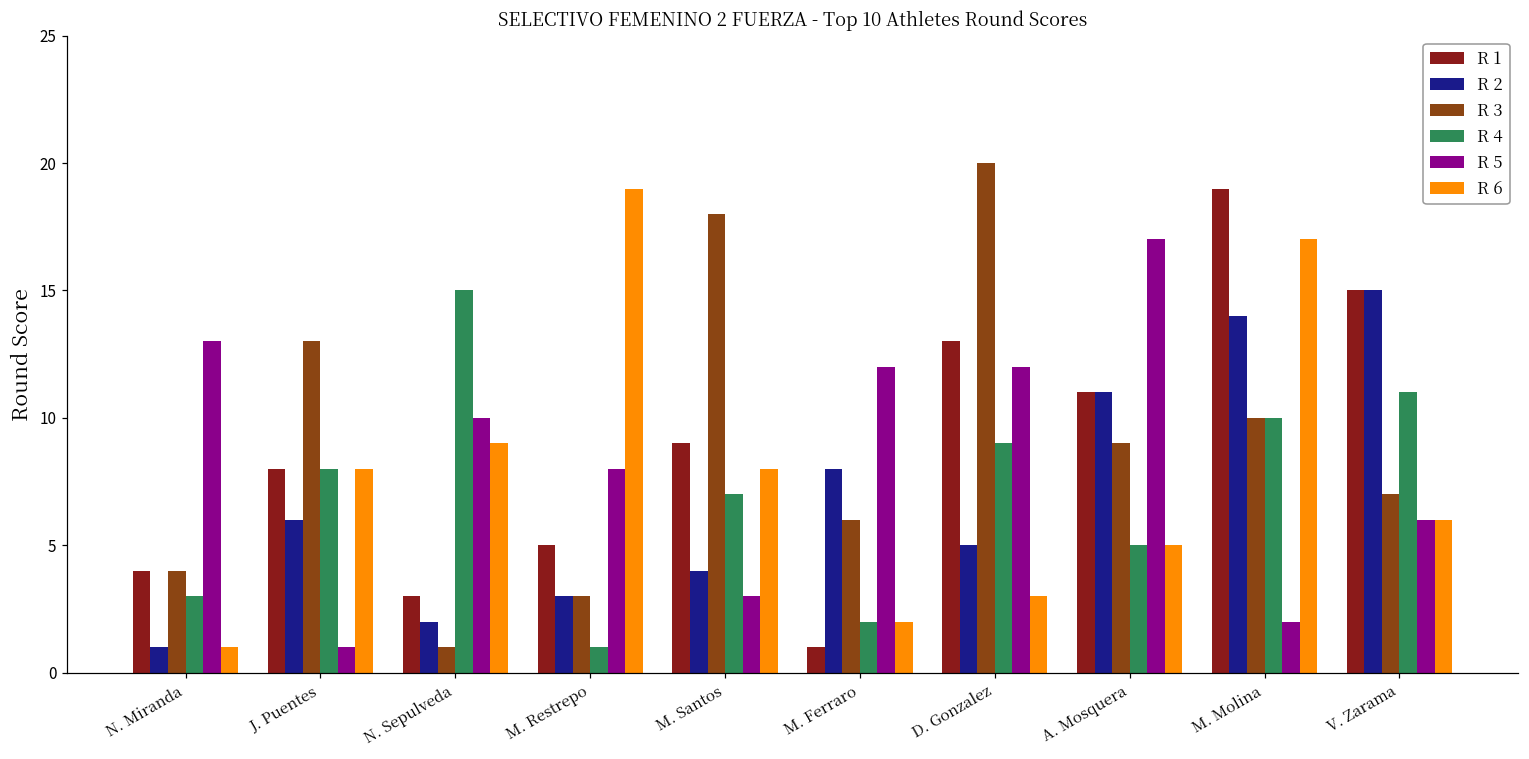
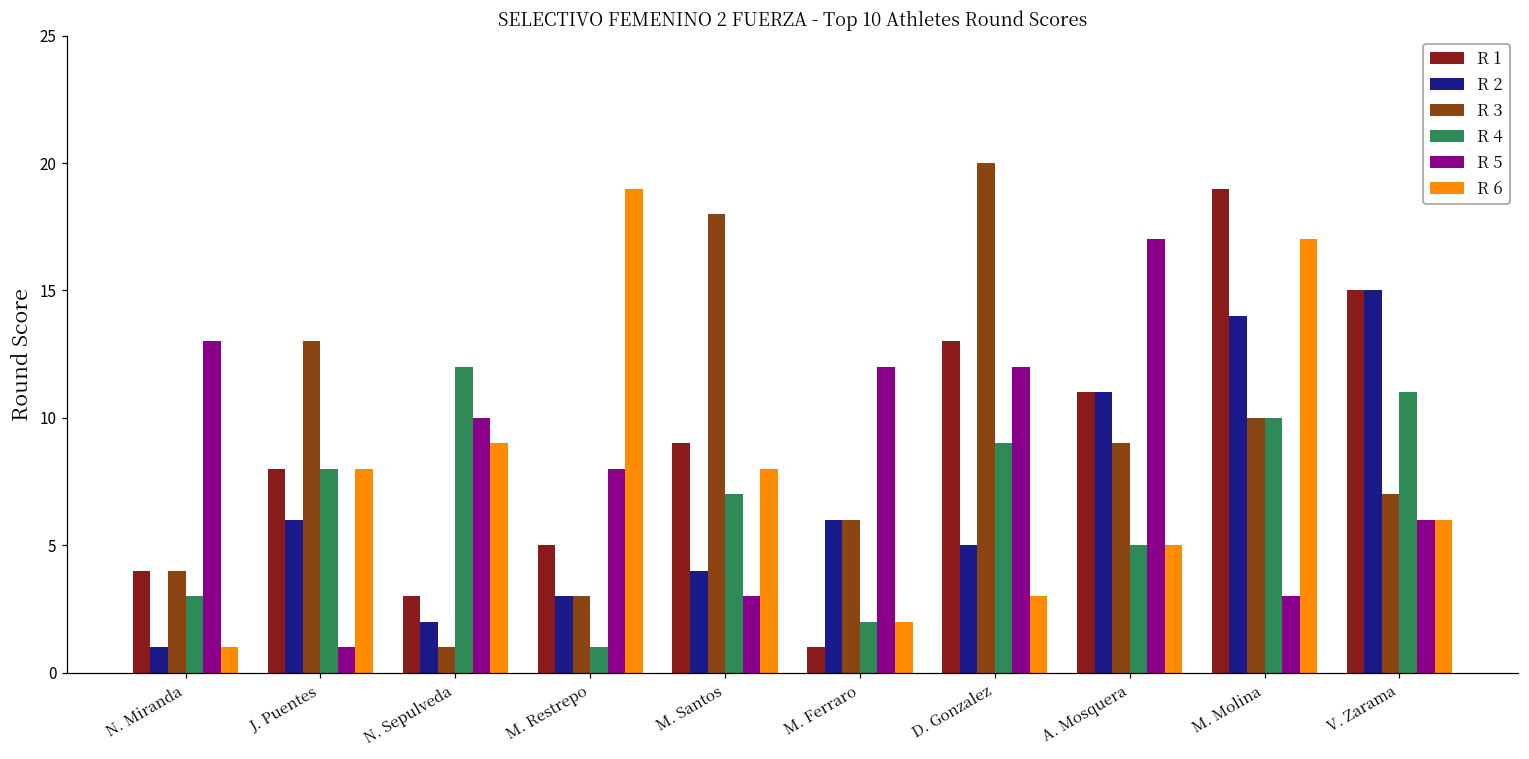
R 4, N. Sepulveda: 15 -> 12
R 2, M. Ferraro: 8 -> 6
R 5, M. Molina: 2 -> 3
